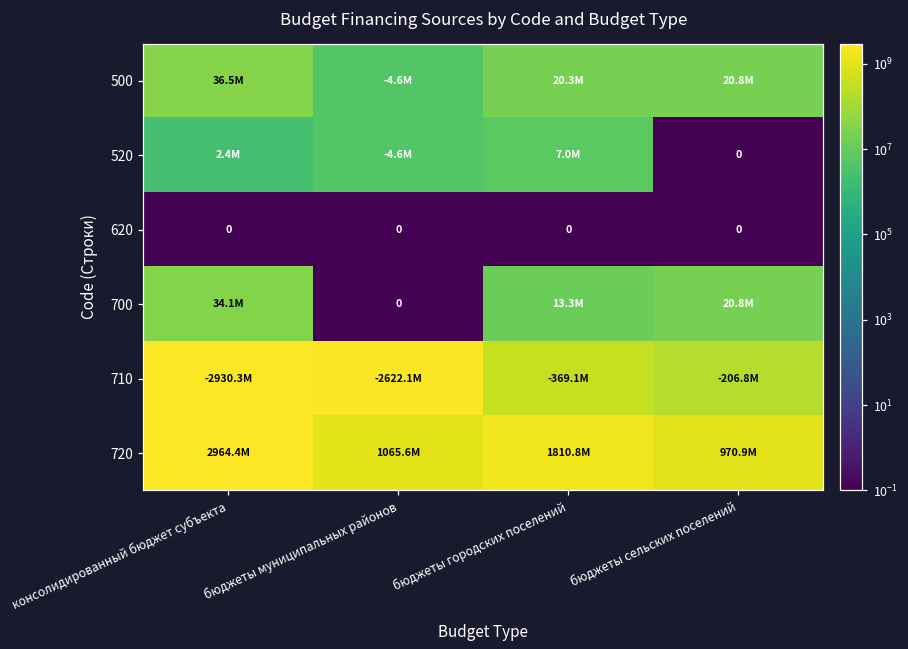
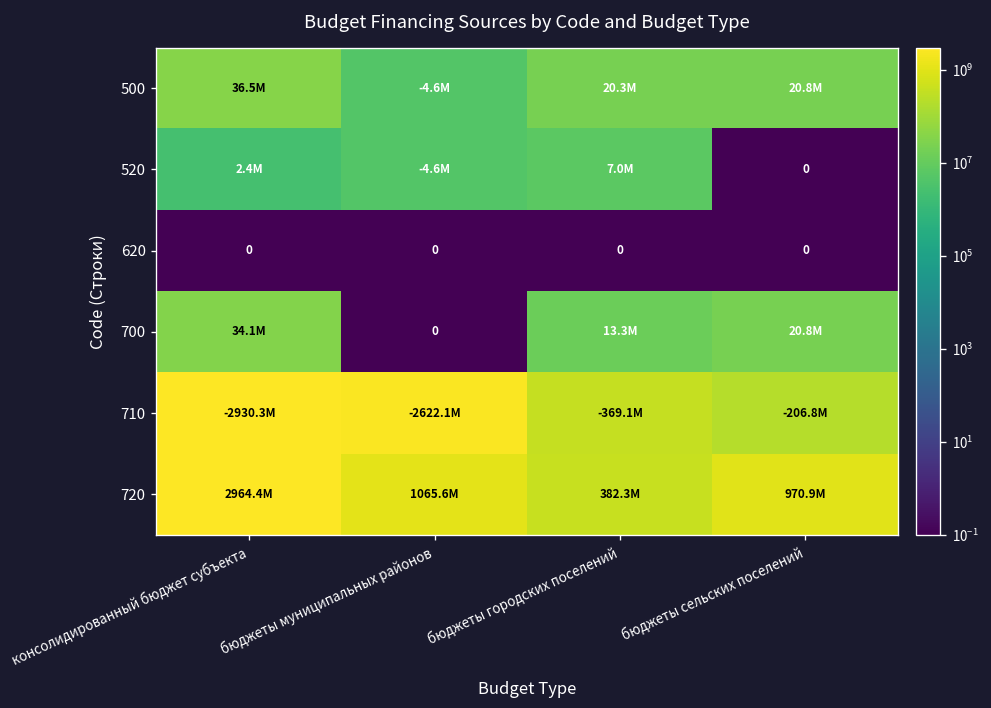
720, бюджеты городских поселений: 1810.8M -> 382.3M
